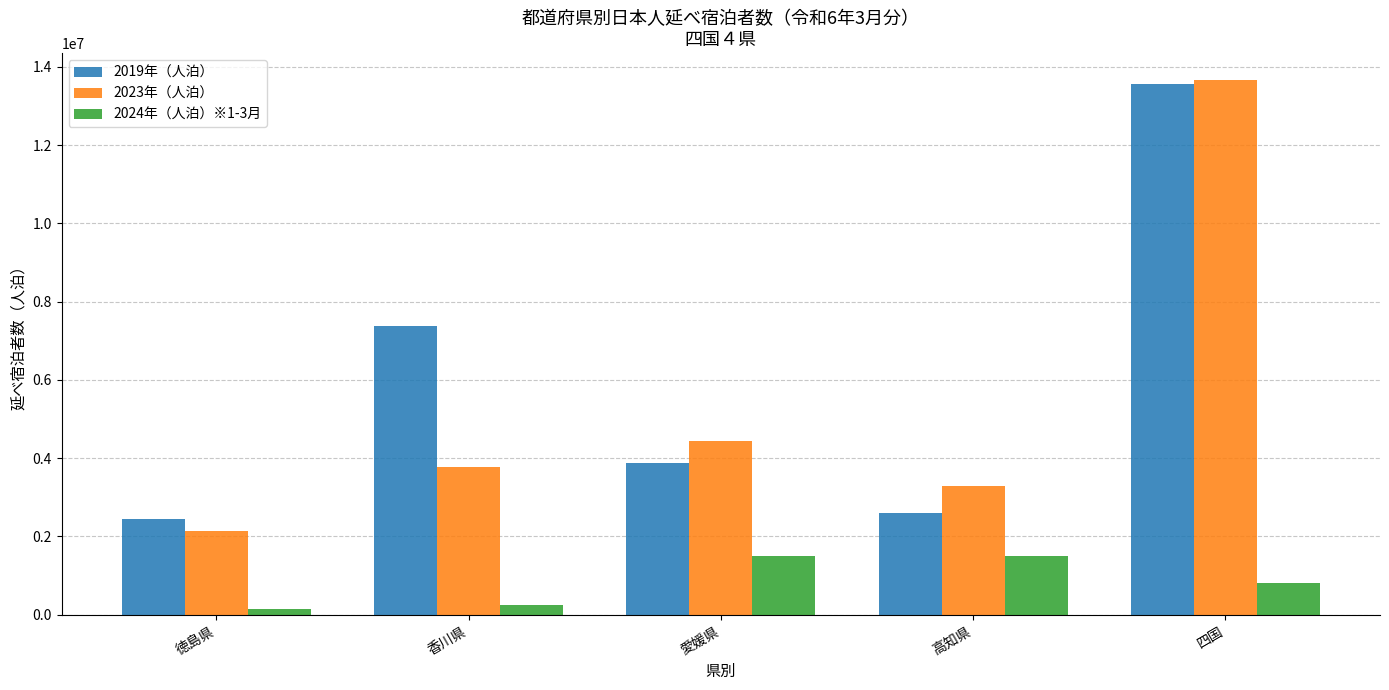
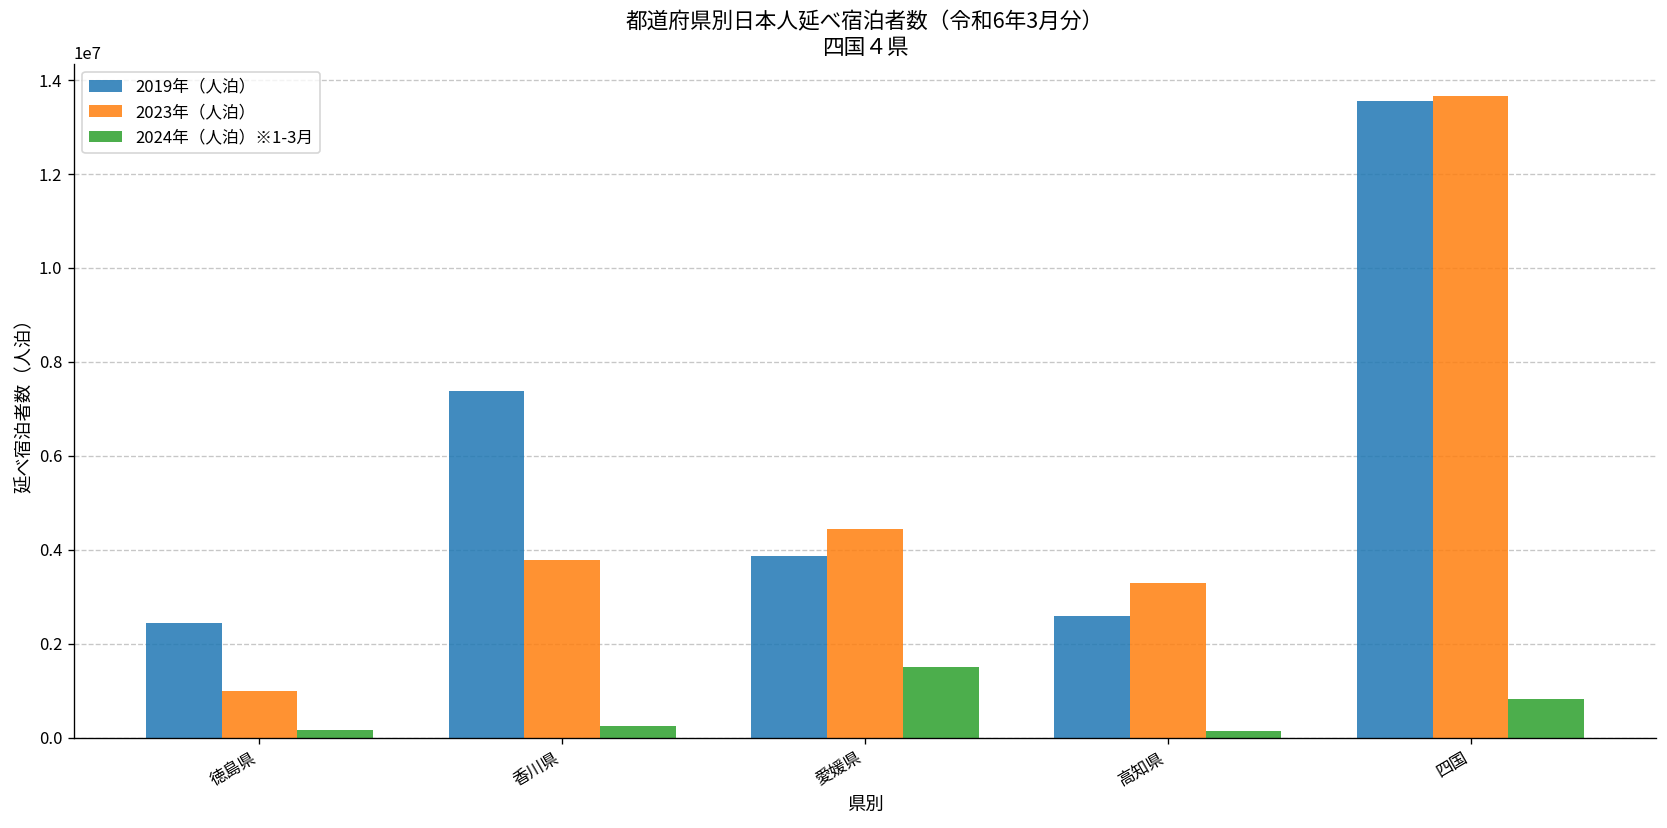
2023年（人泊）, 徳島県: 2100000 -> 1000000
2024年（人泊）※1-3月, 高知県: 1500000 -> 200000
